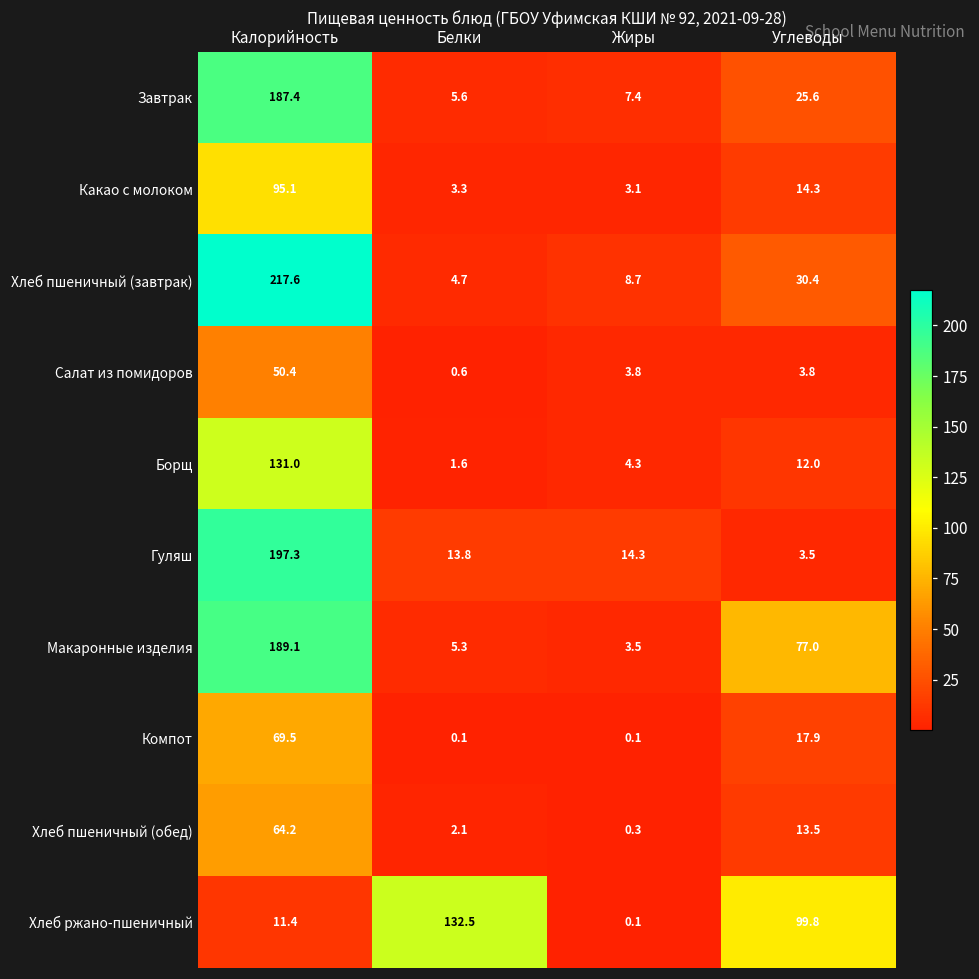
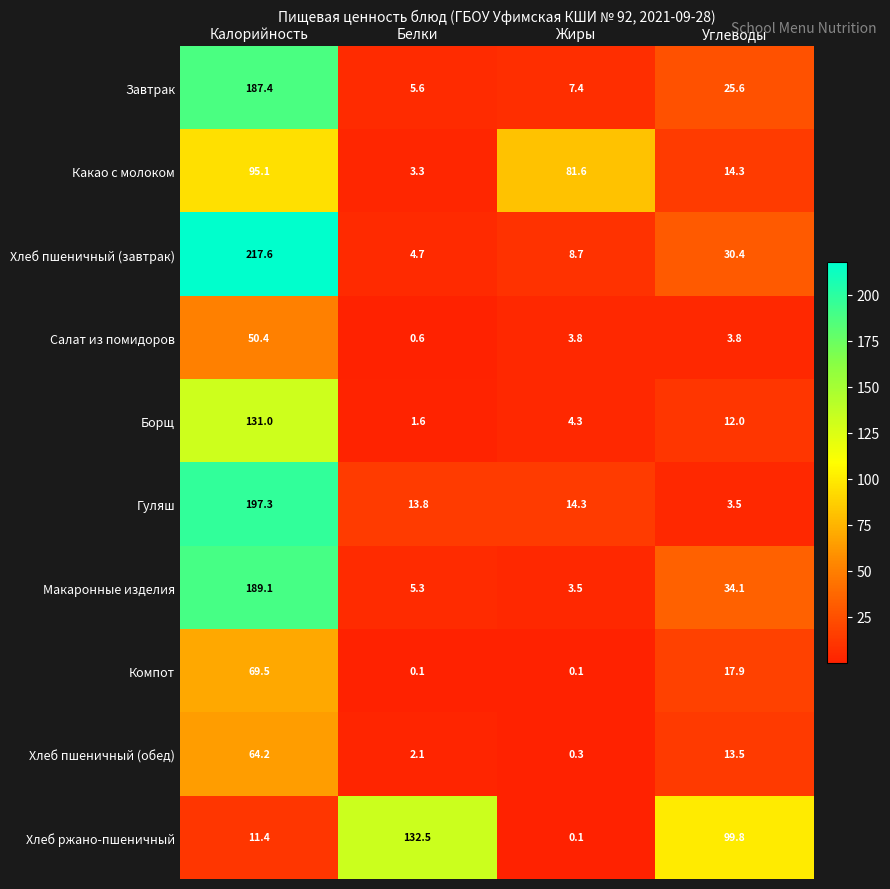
Какао с молоком, Жиры: 3.1 -> 81.6
Макаронные изделия, Углеводы: 77.0 -> 34.1
